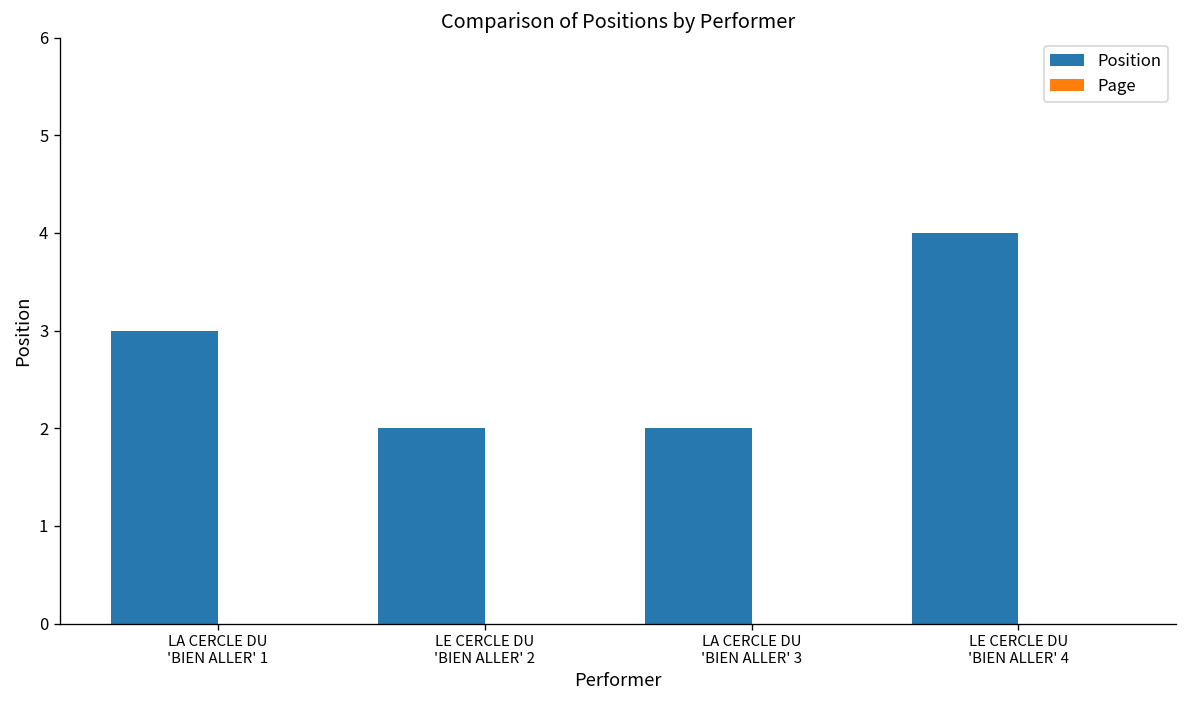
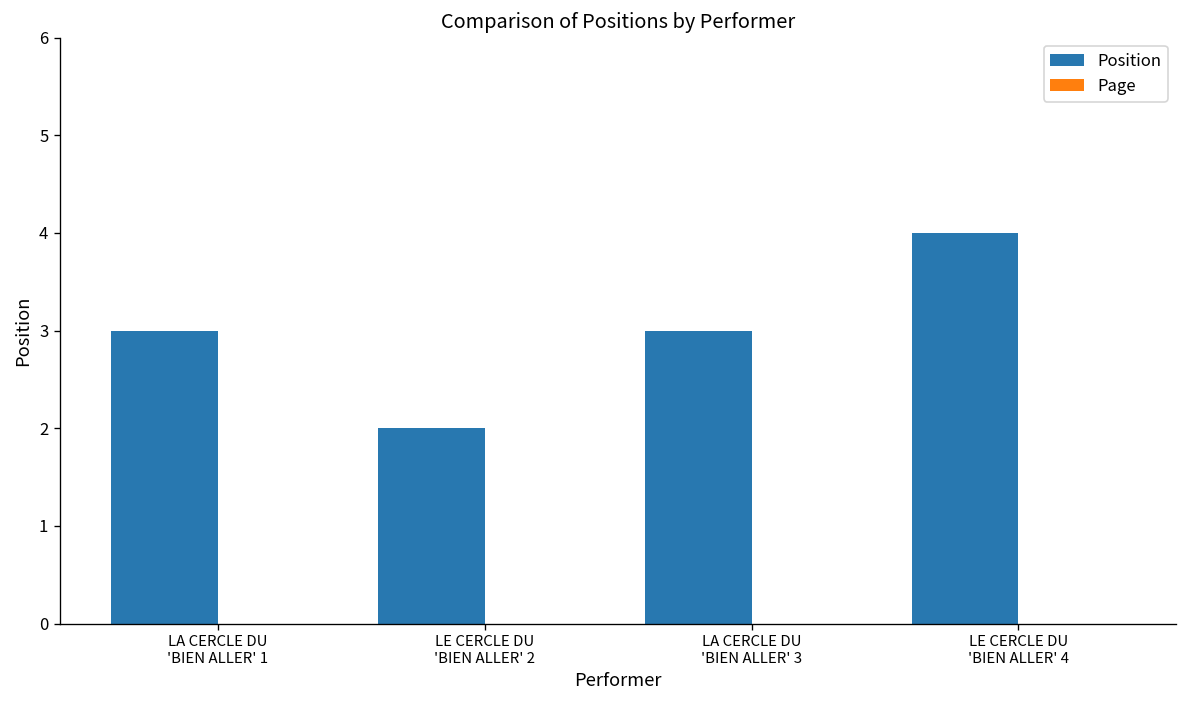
Position, LA CERCLE DU 'BIEN ALLER' 3: 2 -> 3
